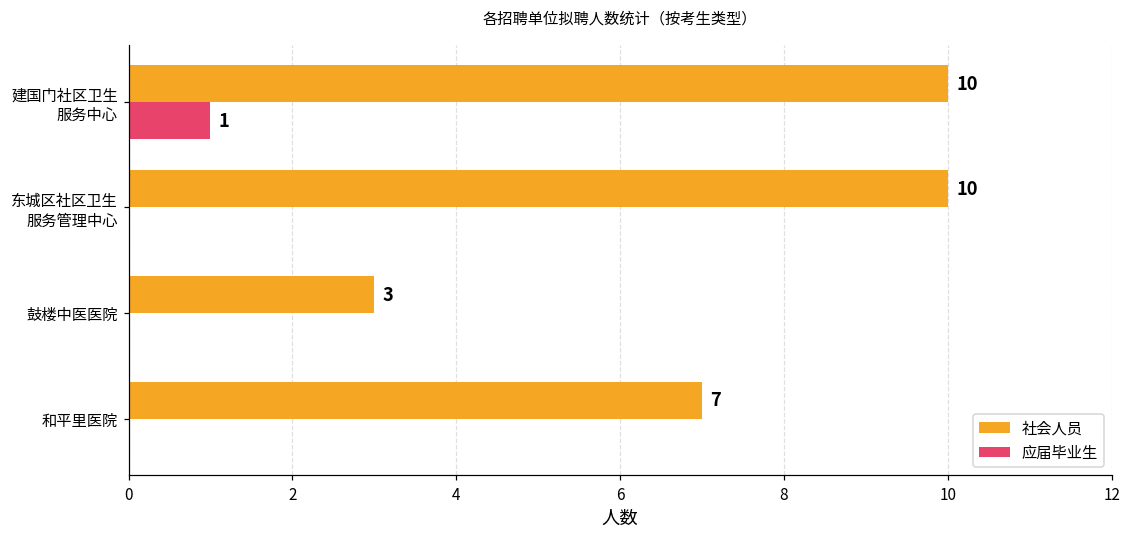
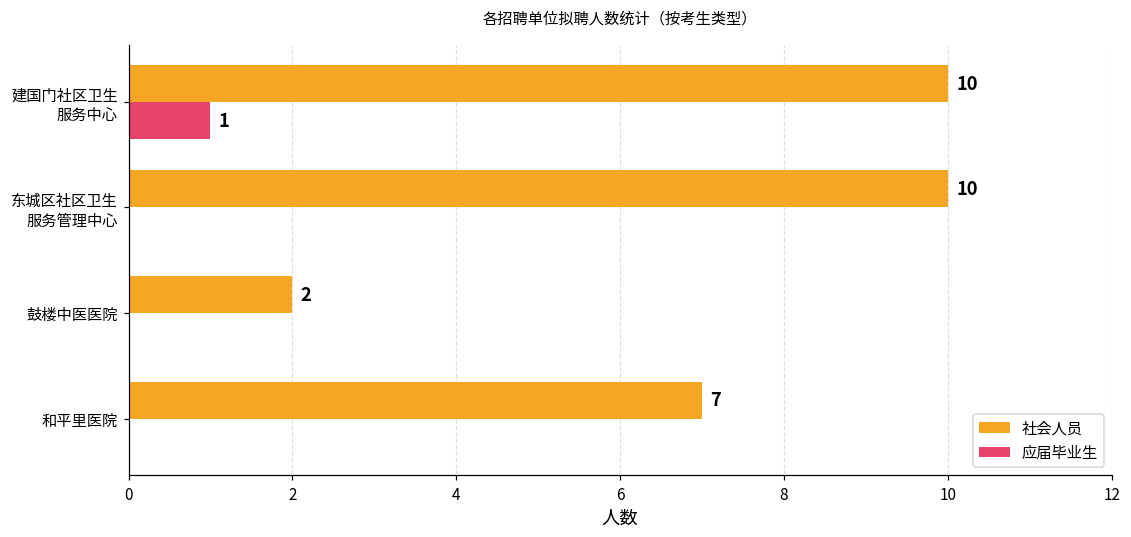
社会人员, 鼓楼中医医院: 3 -> 2
